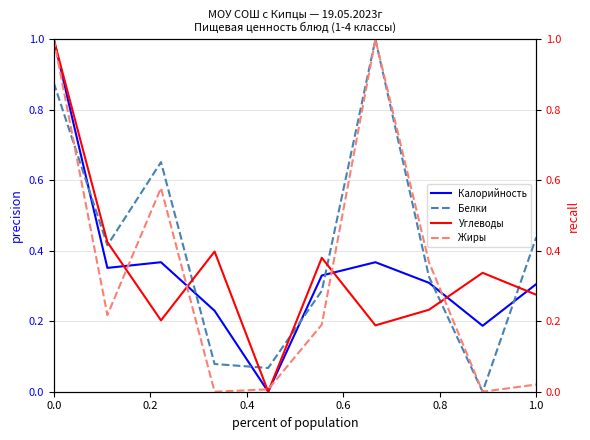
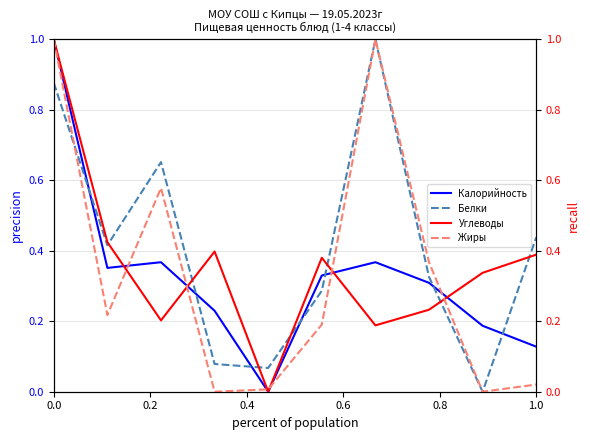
Калорийность, 1.0: 0.31 -> 0.13
Углеводы, 1.0: 0.28 -> 0.39
